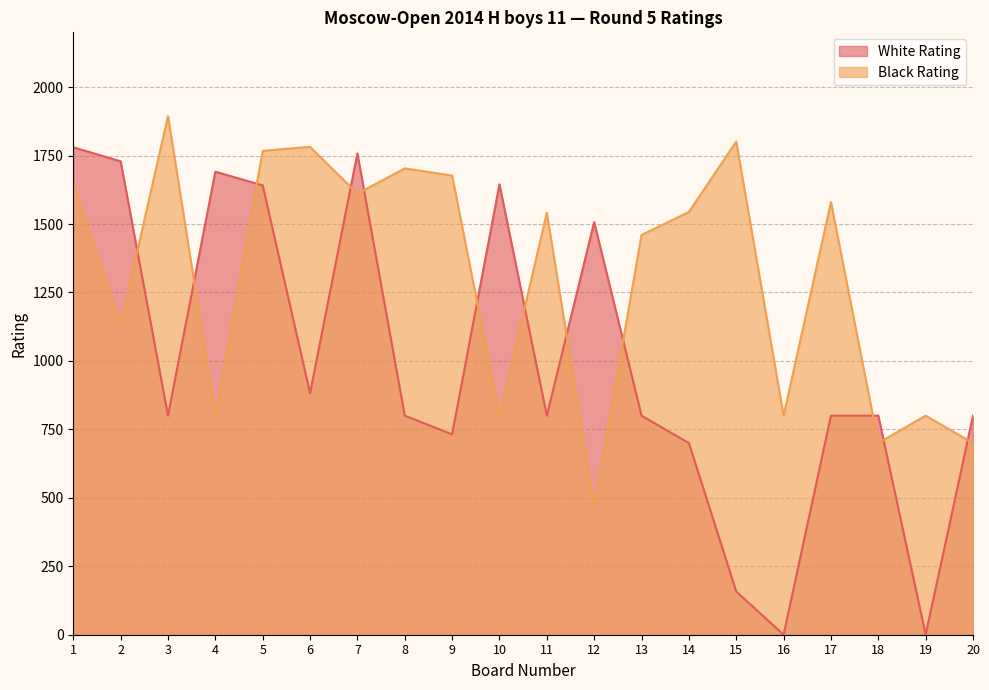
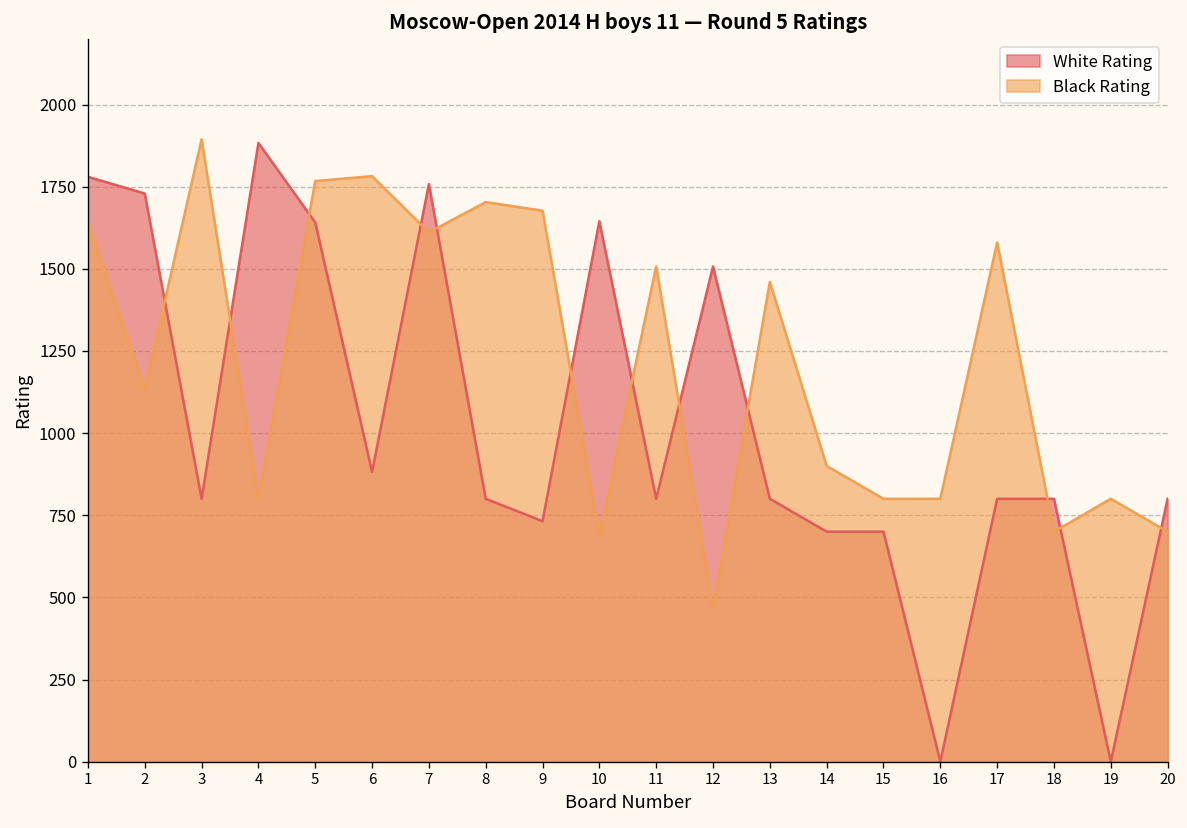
White Rating, 4: 1690 -> 1880
Black Rating, 10: 800 -> 690
Black Rating, 11: 1540 -> 1510
Black Rating, 14: 1540 -> 900
White Rating, 15: 160 -> 700
Black Rating, 15: 1800 -> 800
